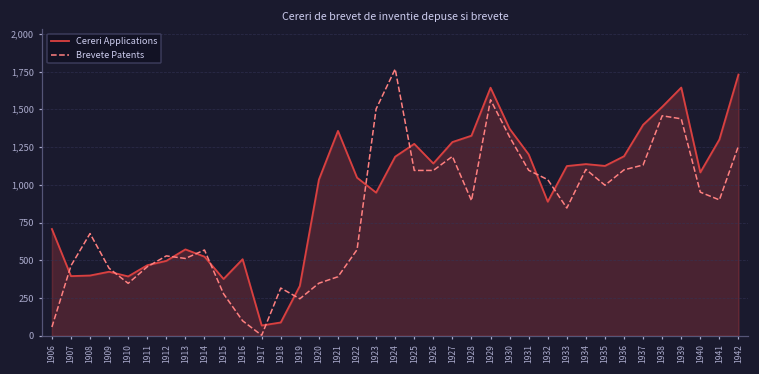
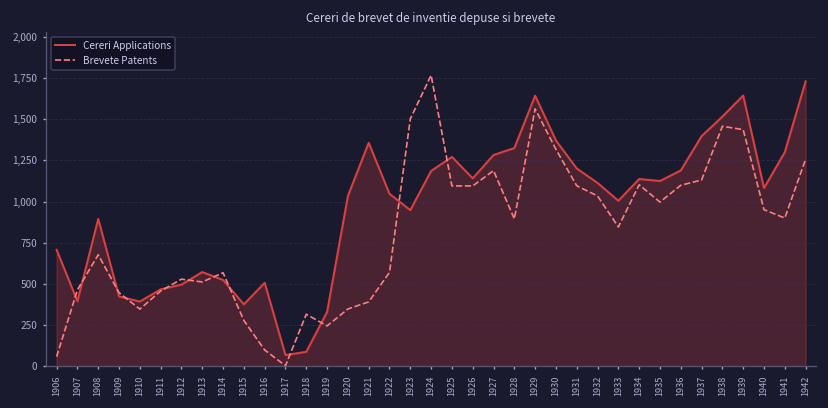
Cereri Applications, 1908: 400 -> 900
Cereri Applications, 1932: 890 -> 1,110
Cereri Applications, 1933: 1,120 -> 1,010
